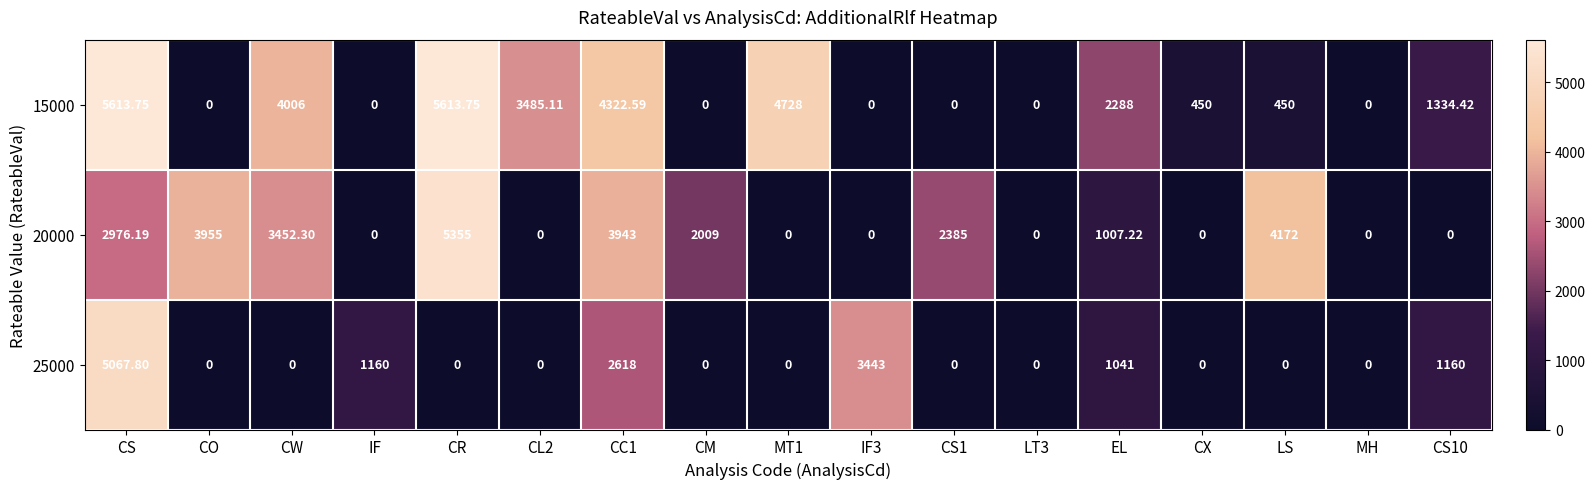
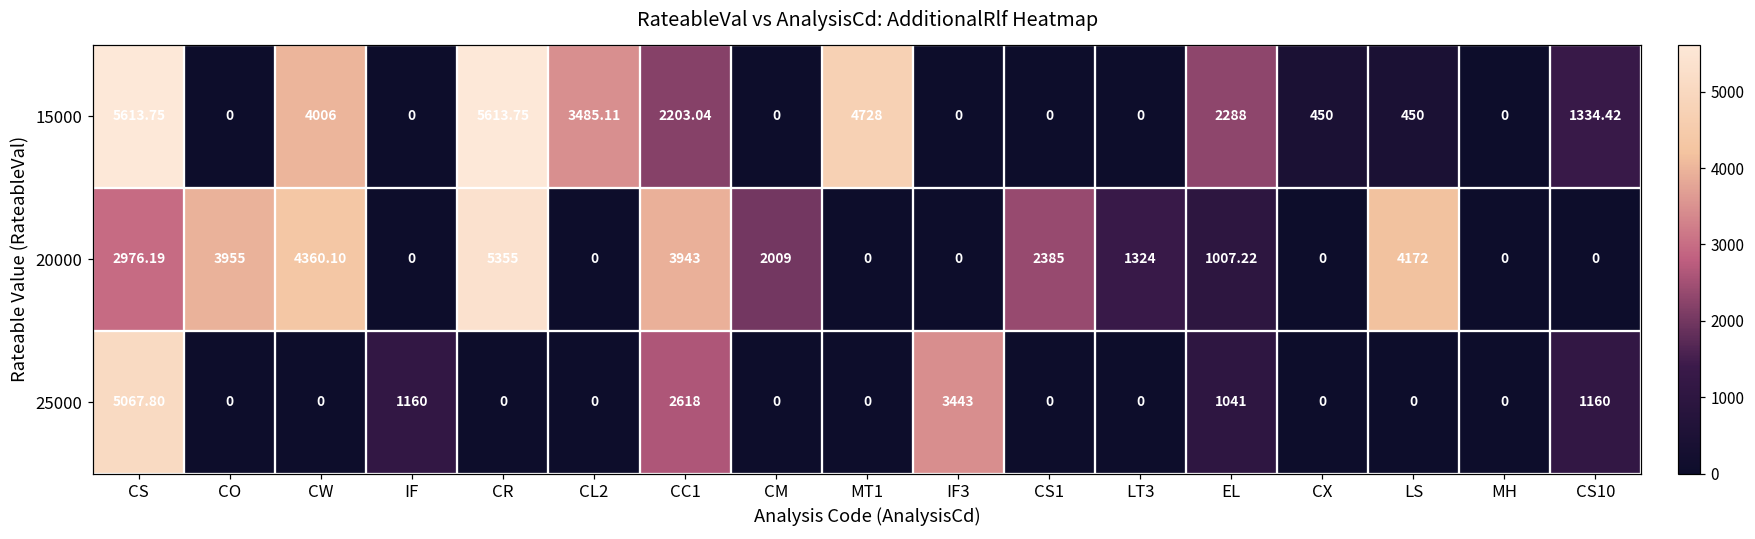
15000, CC1: 4322.59 -> 2203.04
20000, CW: 3452.30 -> 4360.10
20000, LT3: 0 -> 1324
